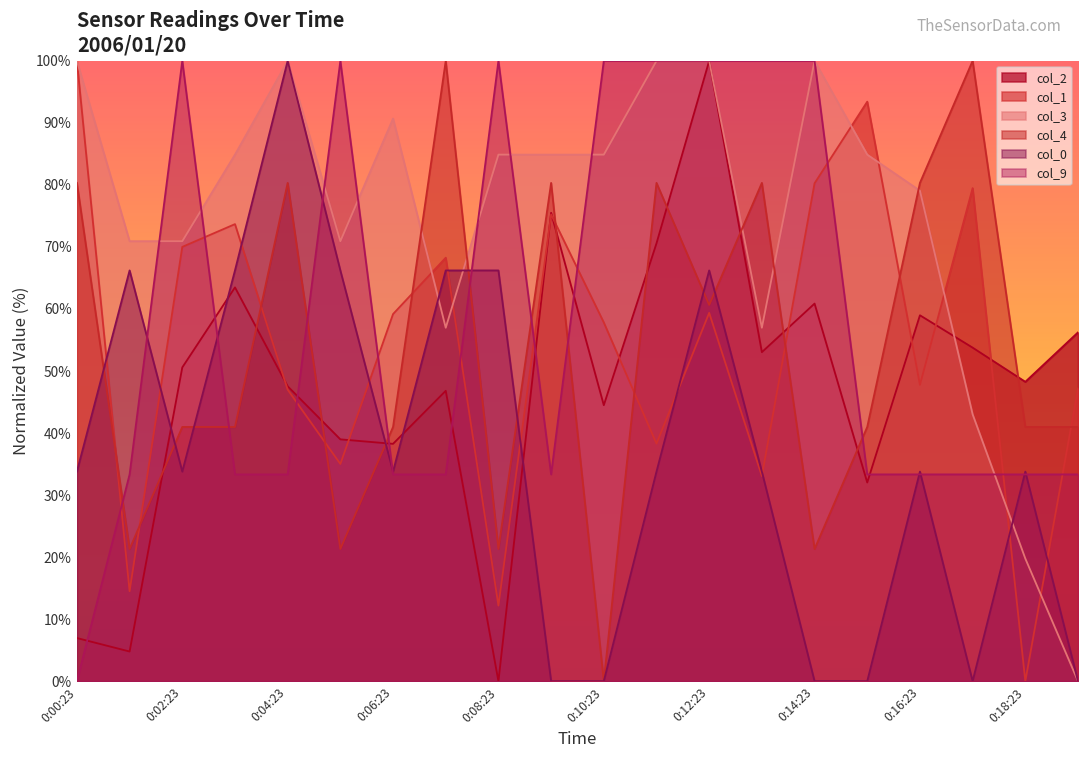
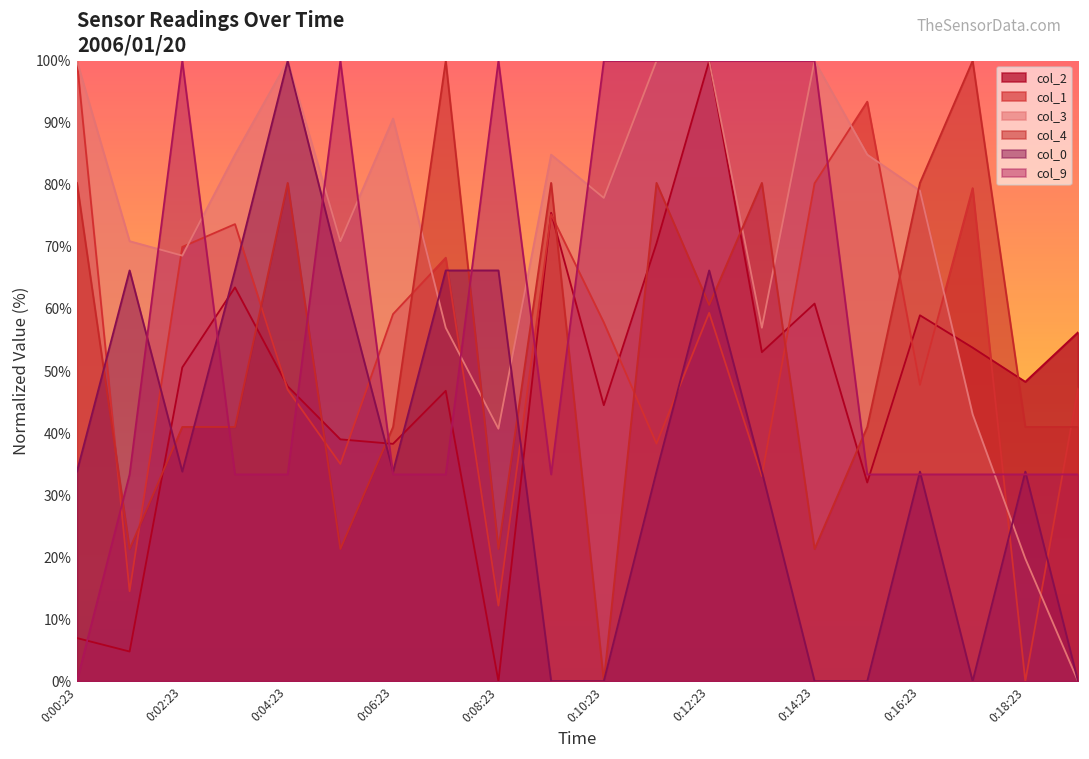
col_3, 0:02:23: 71% -> 69%
col_3, 0:08:23: 85% -> 41%
col_3, 0:10:23: 85% -> 78%
